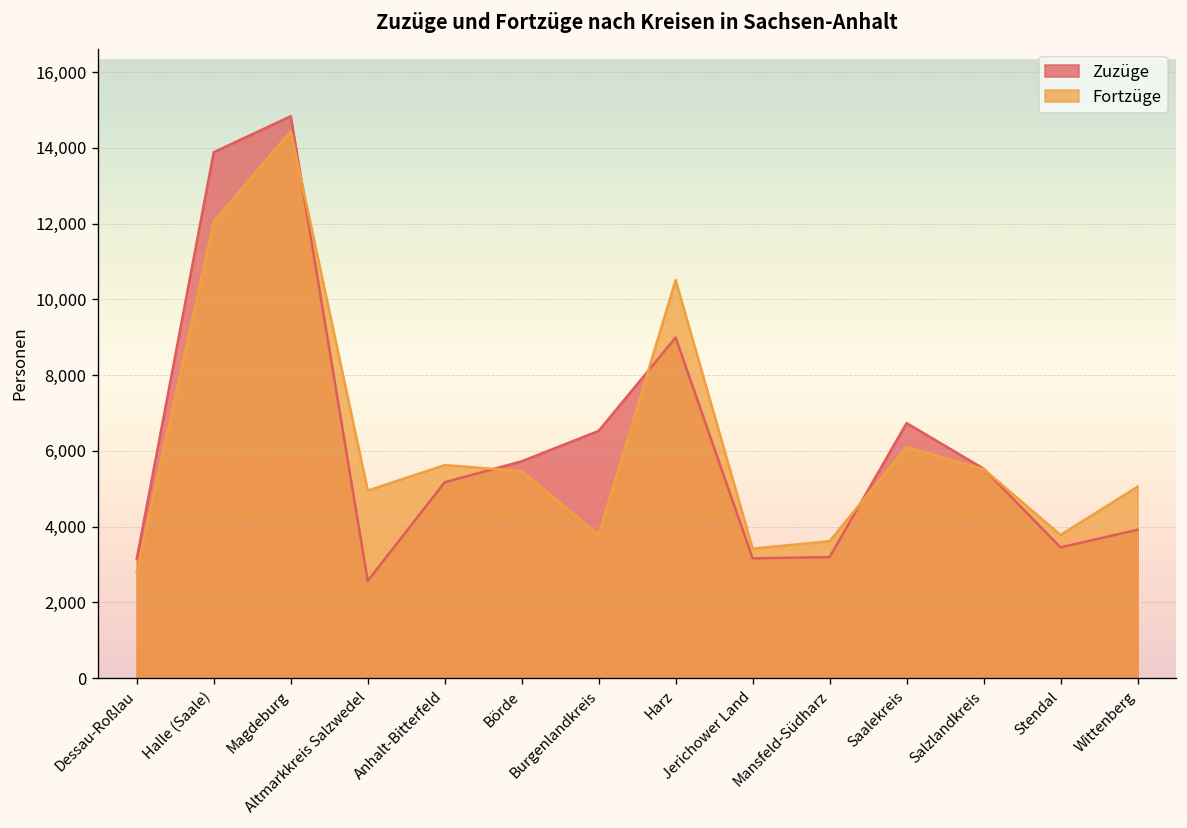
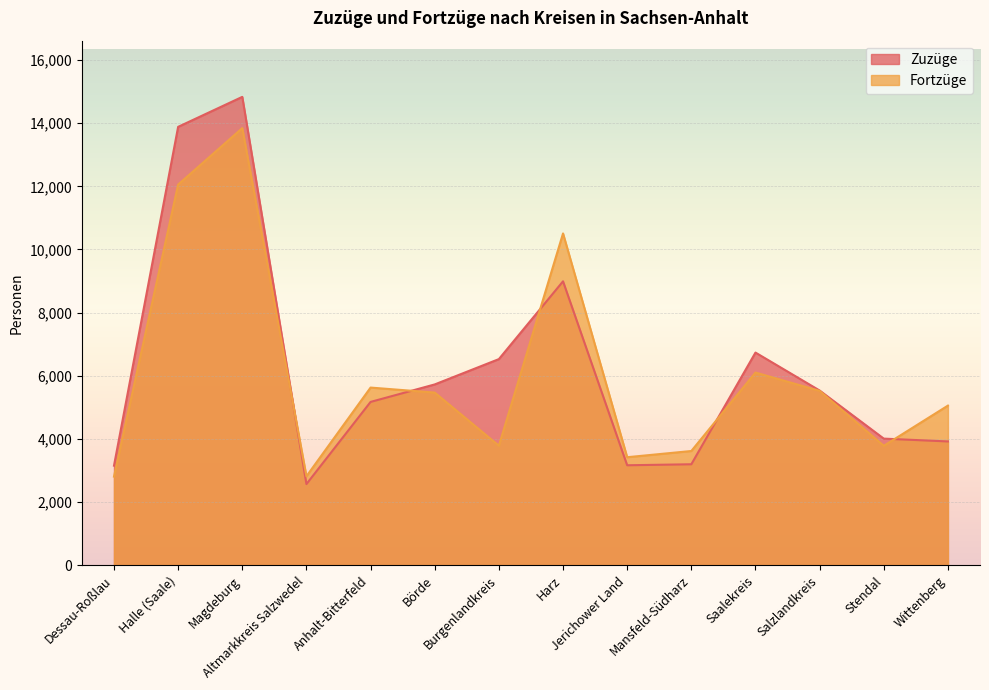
Fortzüge, Magdeburg: 14,400 -> 13,800
Fortzüge, Altmarkkreis Salzwedel: 5,000 -> 2,800
Zuzüge, Stendal: 3,500 -> 4,000
